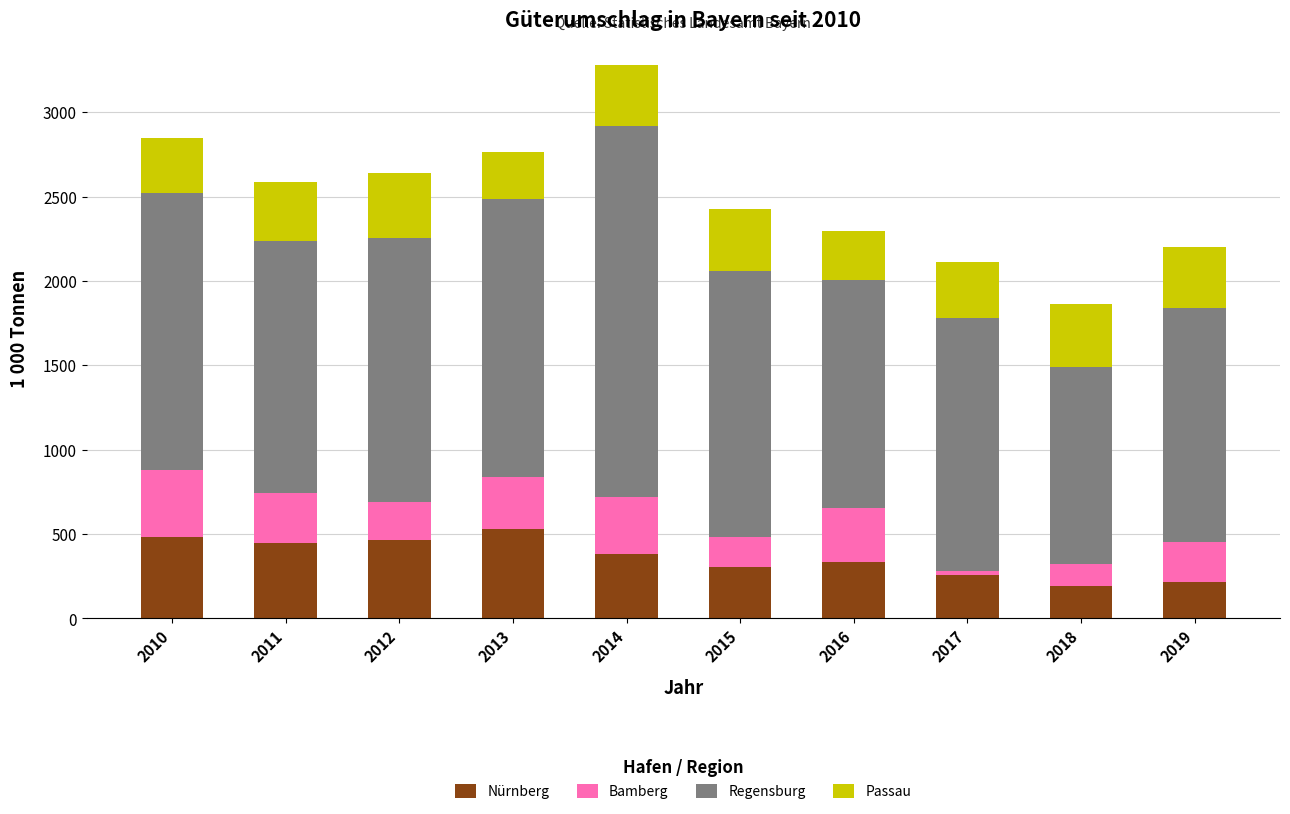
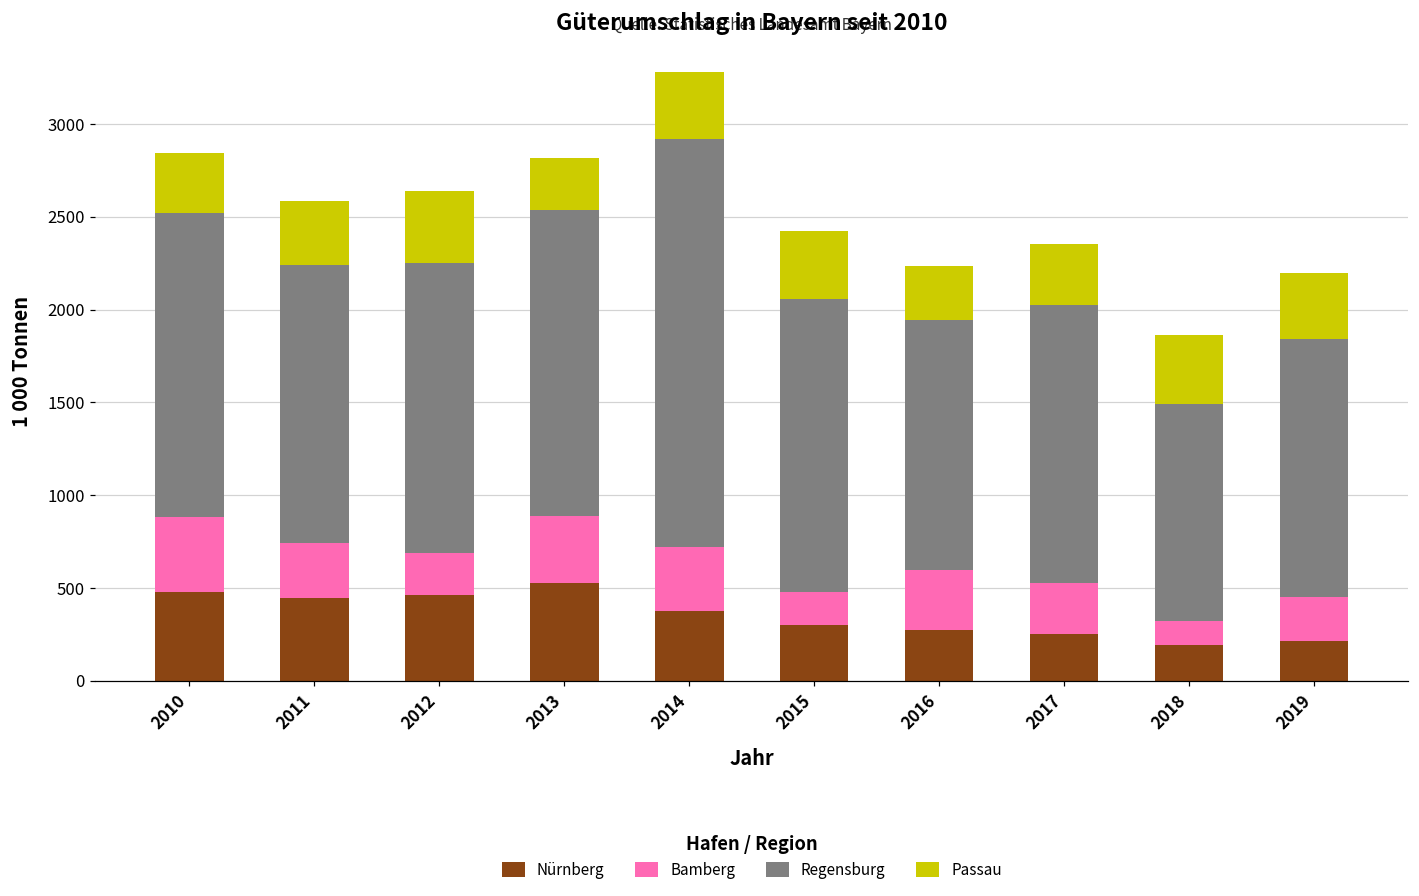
Bamberg, 2013: 310 -> 360
Nürnberg, 2016: 330 -> 270
Bamberg, 2017: 30 -> 270
